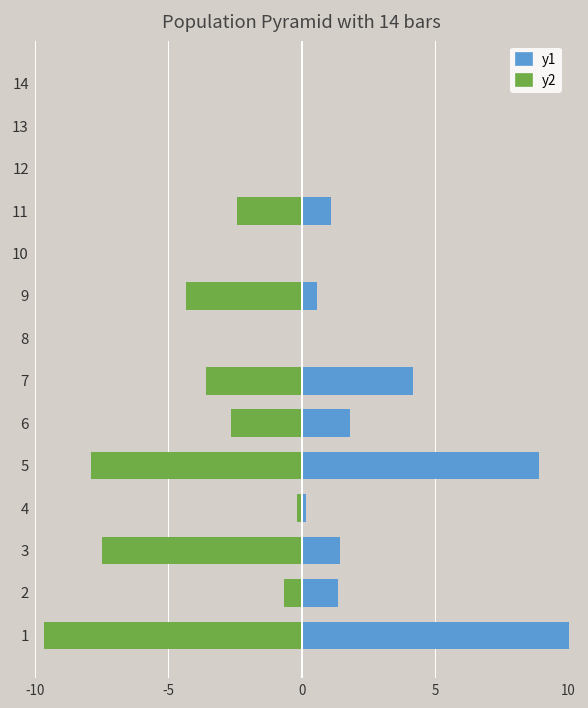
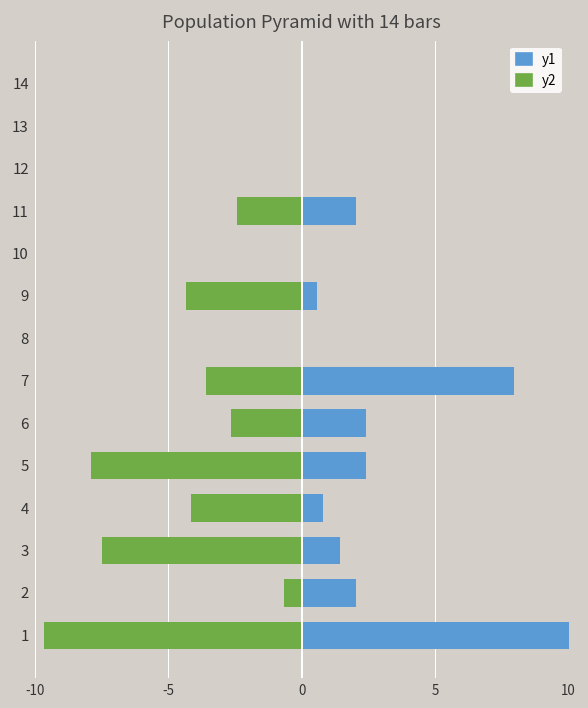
y1, 11: 1.1 -> 2.1
y1, 7: 4.2 -> 7.9
y1, 6: 1.8 -> 2.4
y1, 5: 8.9 -> 2.4
y2, 4: -0.2 -> -4.1
y1, 4: 0.2 -> 0.8
y1, 2: 1.3 -> 2.0
